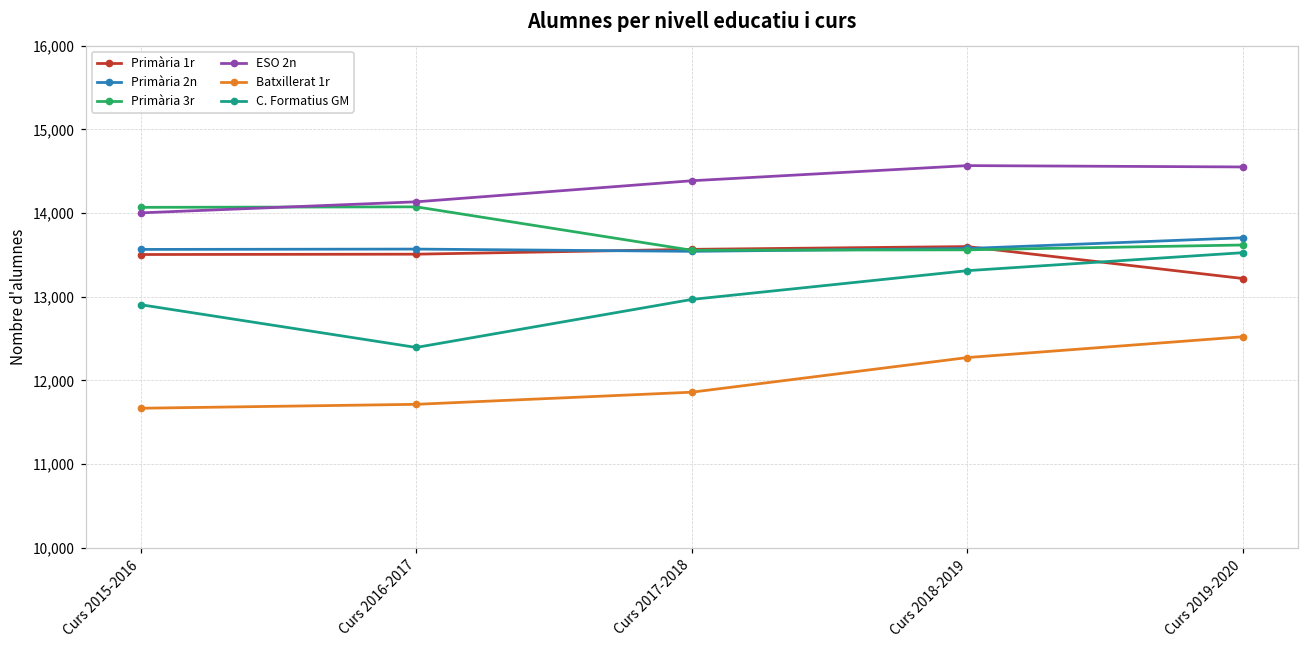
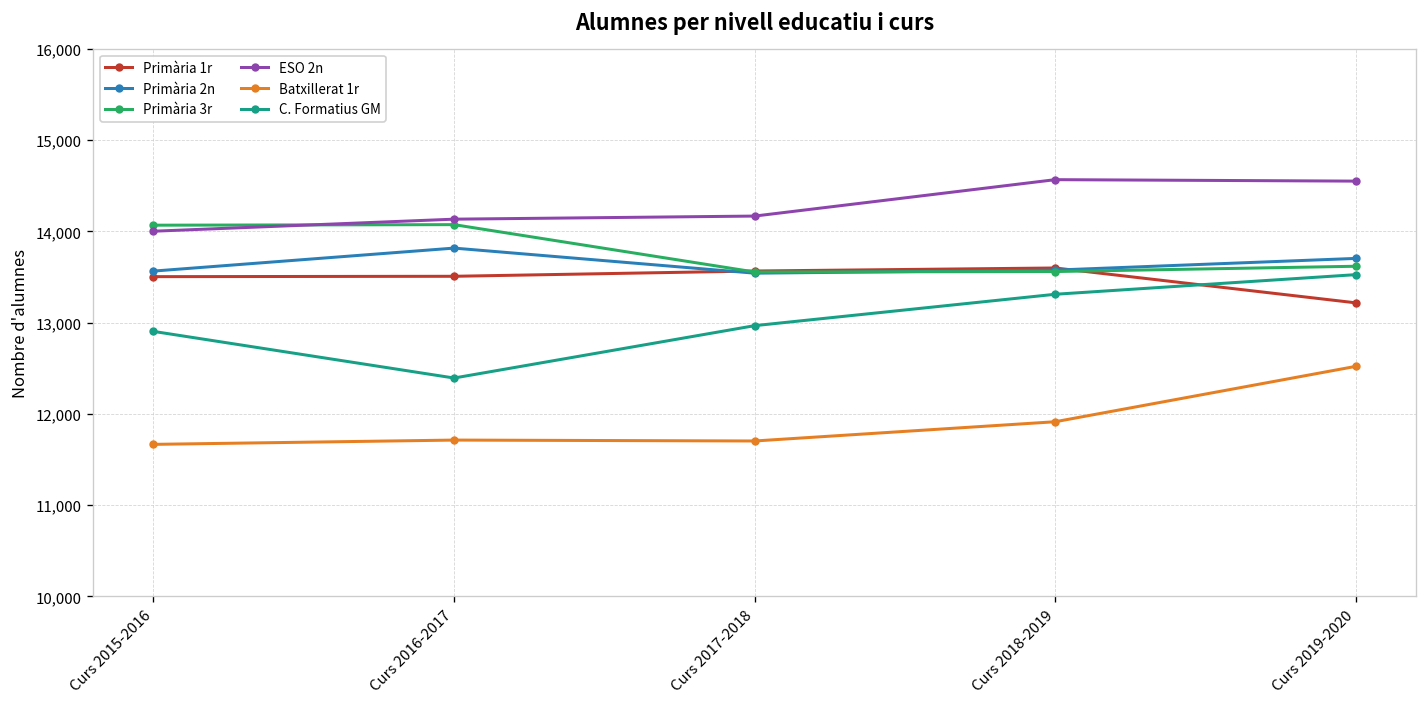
Primària 2n, Curs 2016-2017: 13,600 -> 13,800
ESO 2n, Curs 2017-2018: 14,400 -> 14,200
Batxillerat 1r, Curs 2017-2018: 11,900 -> 11,700
Batxillerat 1r, Curs 2018-2019: 12,300 -> 11,900
